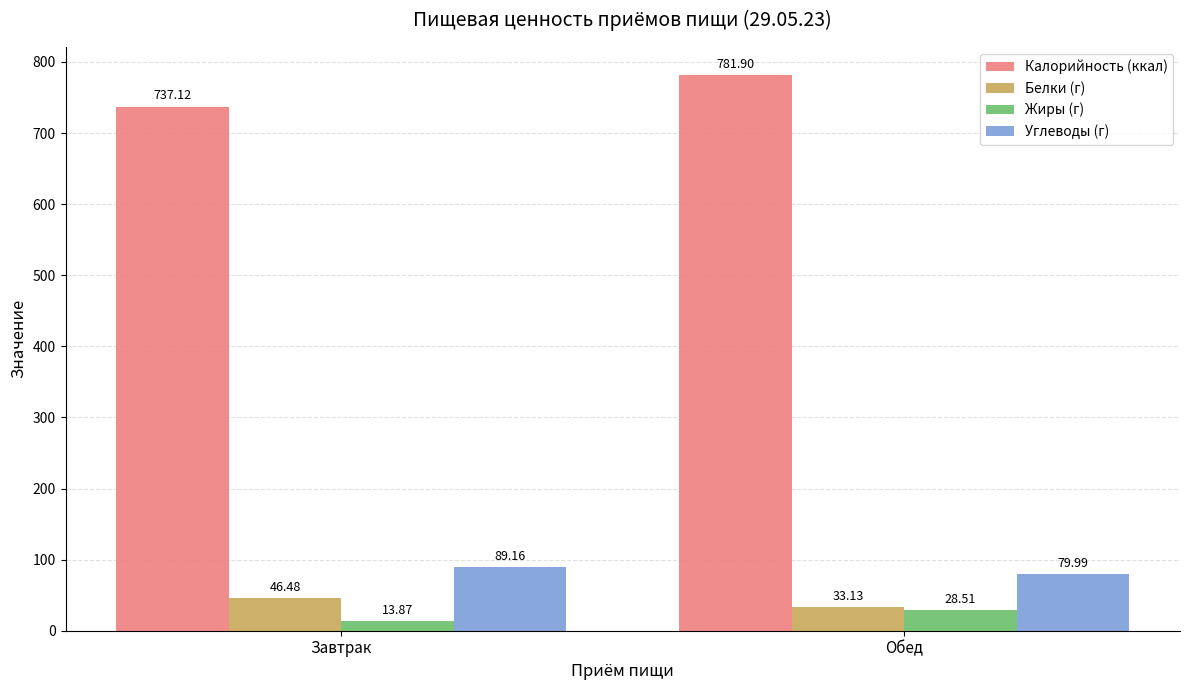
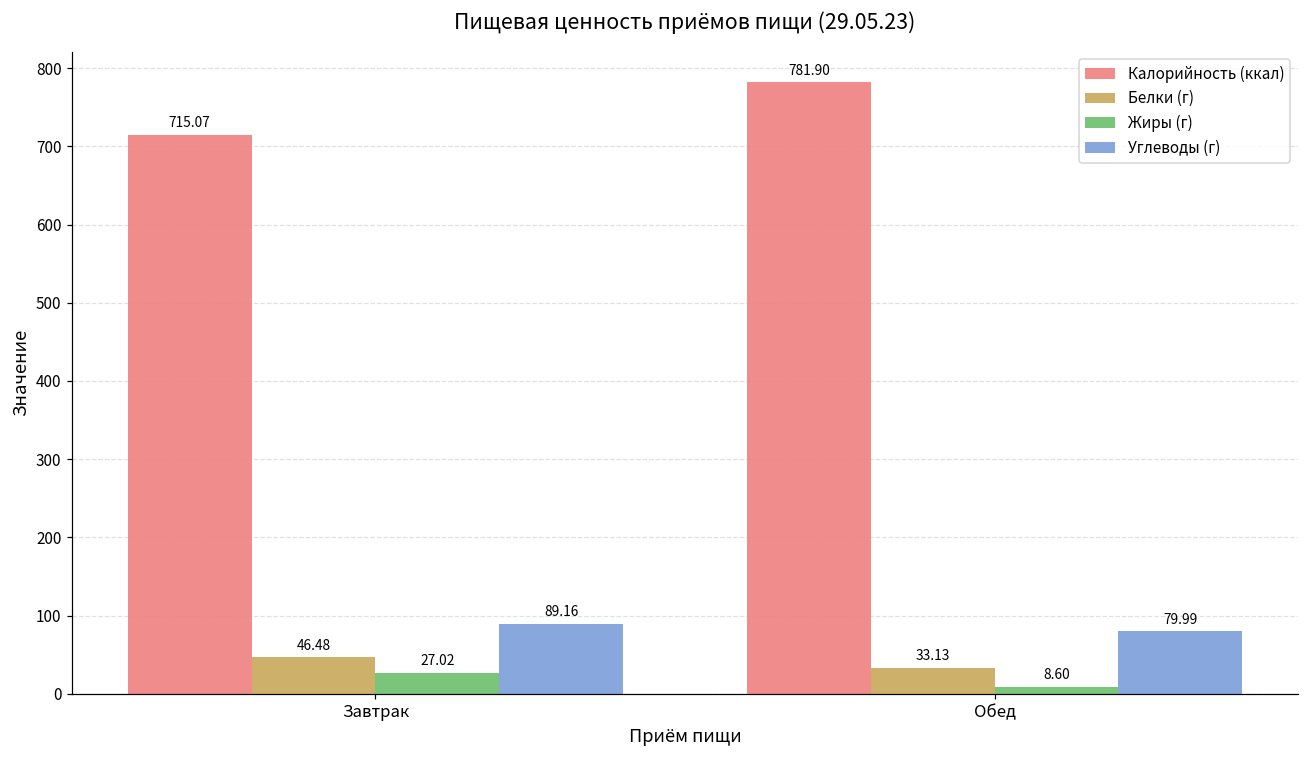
Калорийность (ккал), Завтрак: 737.12 -> 715.07
Жиры (г), Завтрак: 13.87 -> 27.02
Жиры (г), Обед: 28.51 -> 8.60
